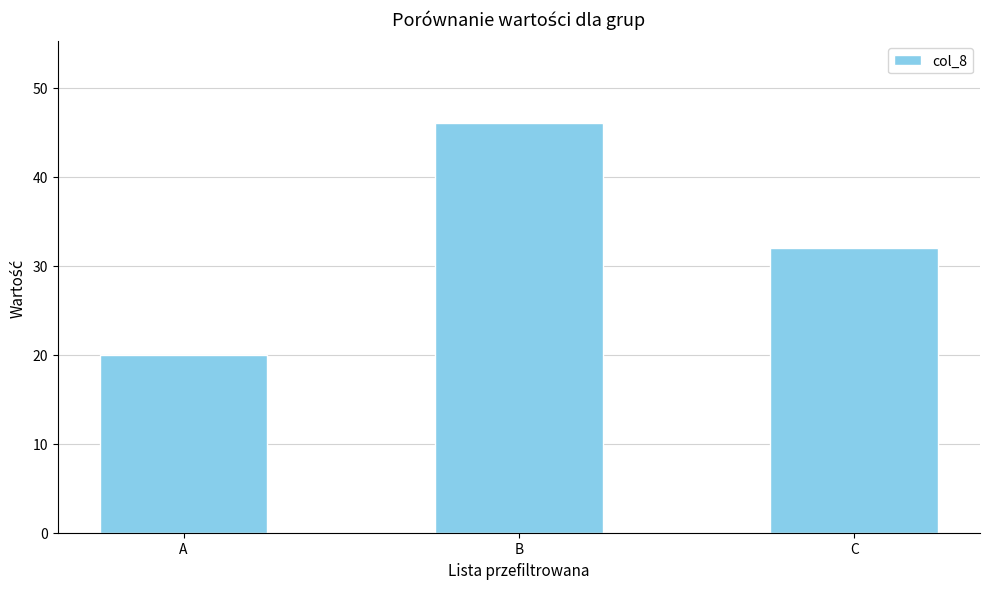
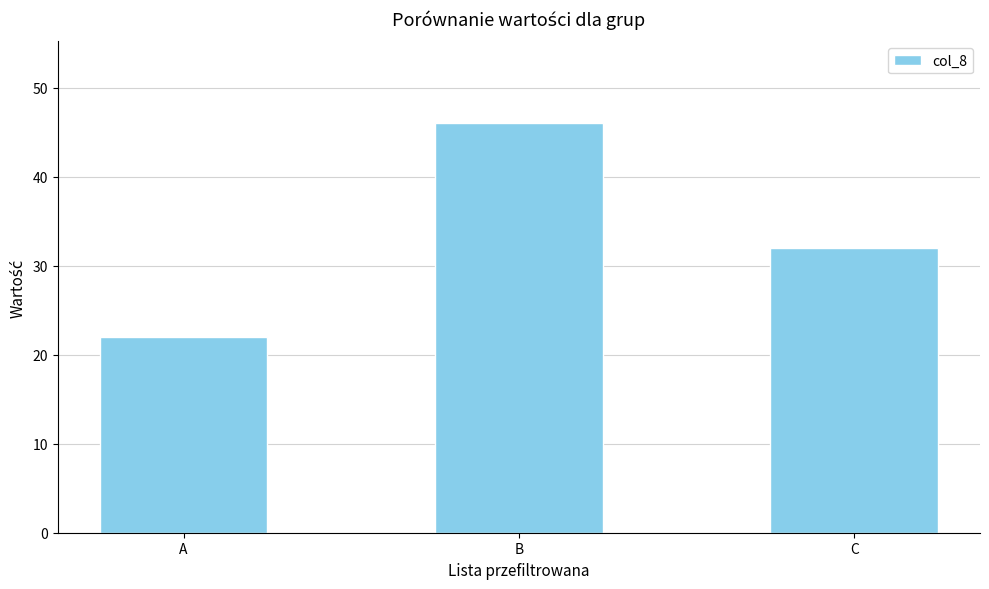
A: 20 -> 22
